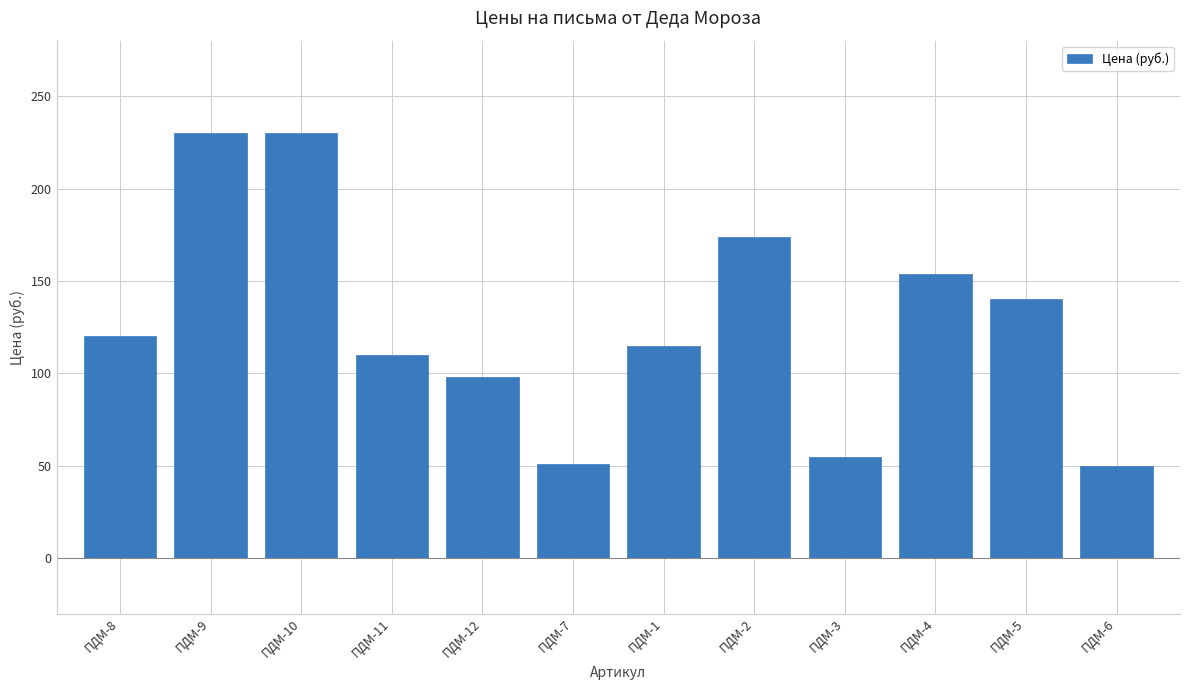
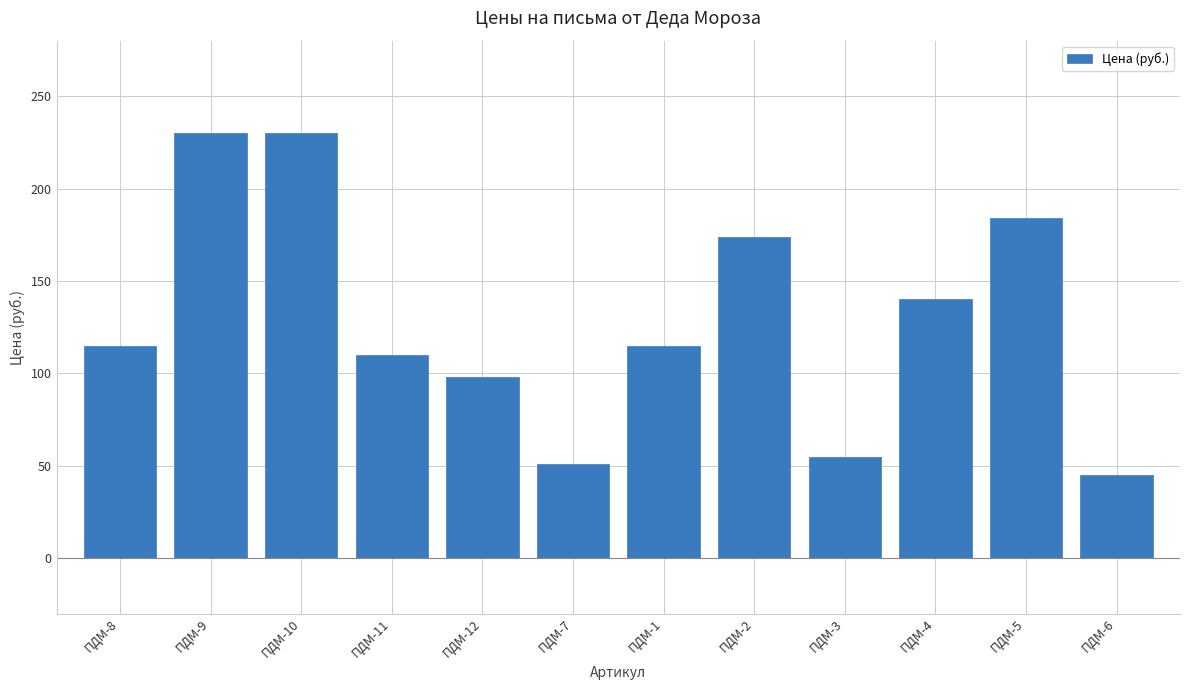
ПДМ-8: 120 -> 115
ПДМ-4: 154 -> 140
ПДМ-5: 140 -> 184
ПДМ-6: 50 -> 45
